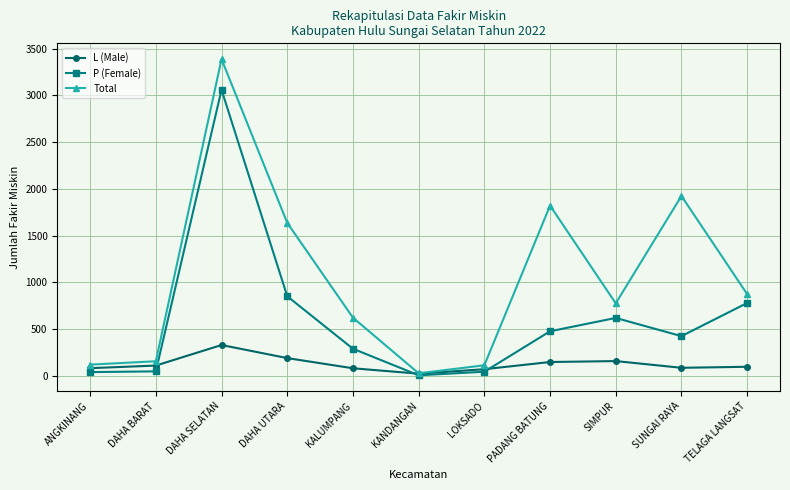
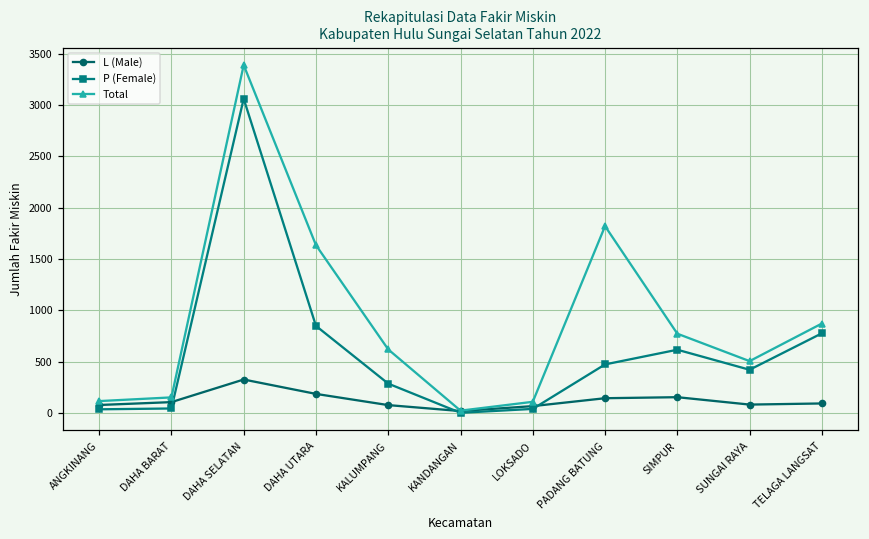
Total, SUNGAI RAYA: 1900 -> 500
